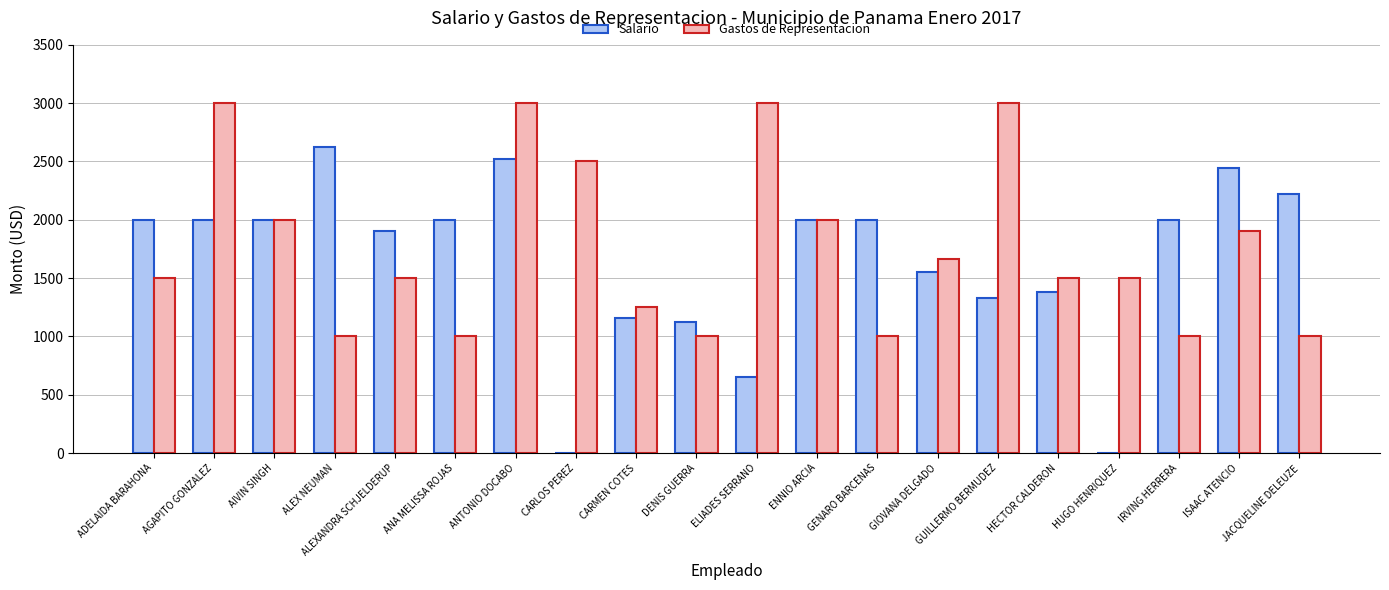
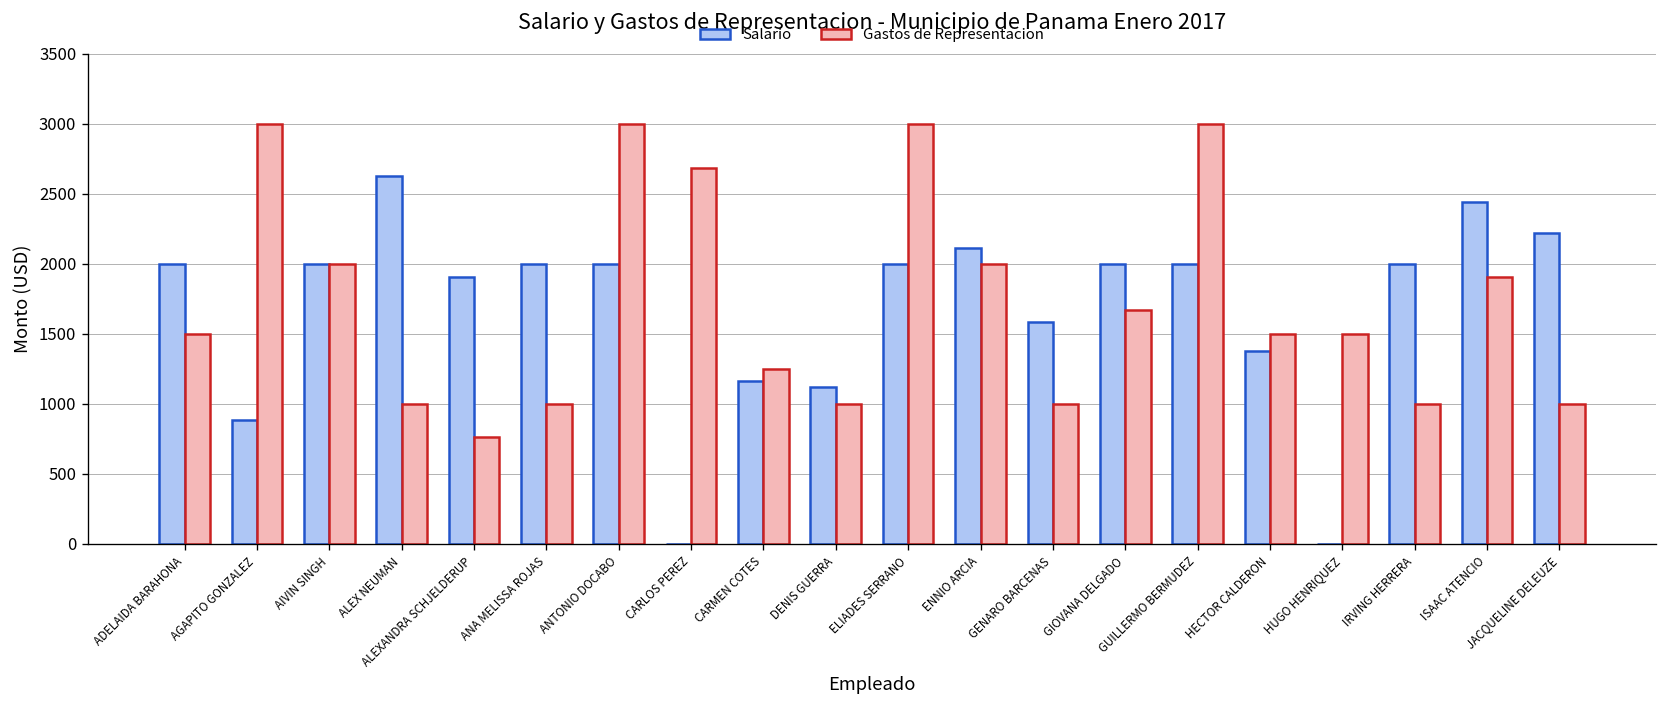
Salario, AGAPITO GONZALEZ: 2000 -> 880
Gastos de Representacion, ALEXANDRA SCHJELDERUP: 1500 -> 760
Salario, ANTONIO DOCABO: 2520 -> 2000
Gastos de Representacion, CARLOS PEREZ: 2500 -> 2680
Salario, ELIADES SERRANO: 650 -> 2000
Salario, ENNIO ARCIA: 2000 -> 2120
Salario, GENARO BARCENAS: 2000 -> 1590
Salario, GIOVANA DELGADO: 1550 -> 2000
Salario, GUILLERMO BERMUDEZ: 1330 -> 2000
